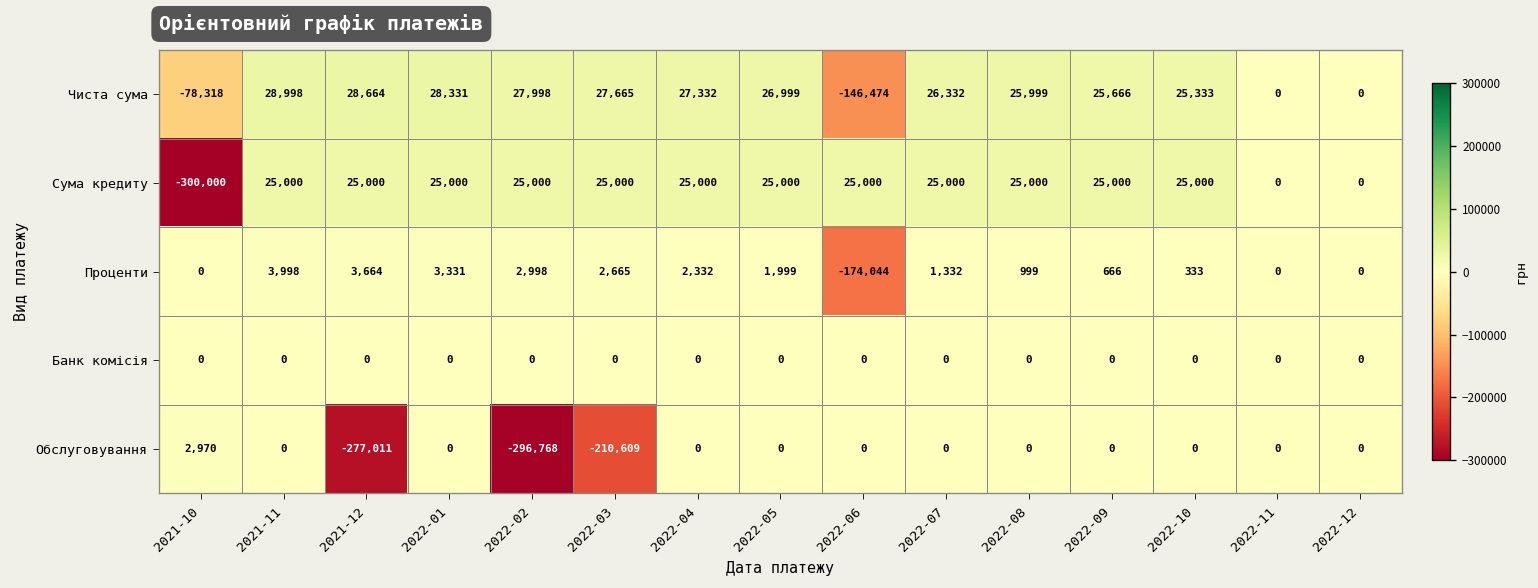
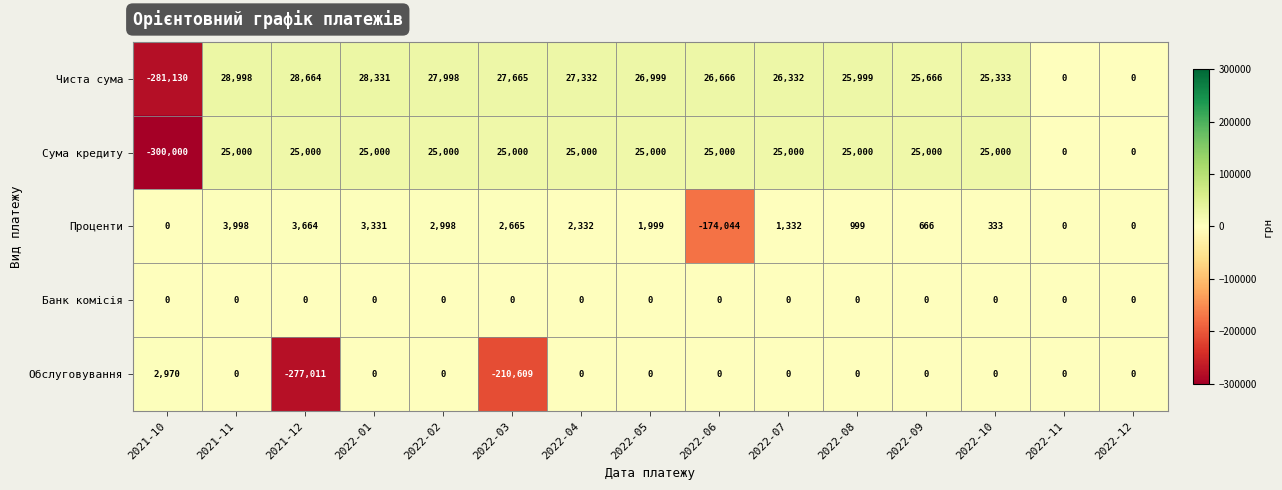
Чиста сума, 2021-10: -78,318 -> -281,130
Чиста сума, 2022-06: -146,474 -> 26,666
Обслуговування, 2022-02: -296,768 -> 0
